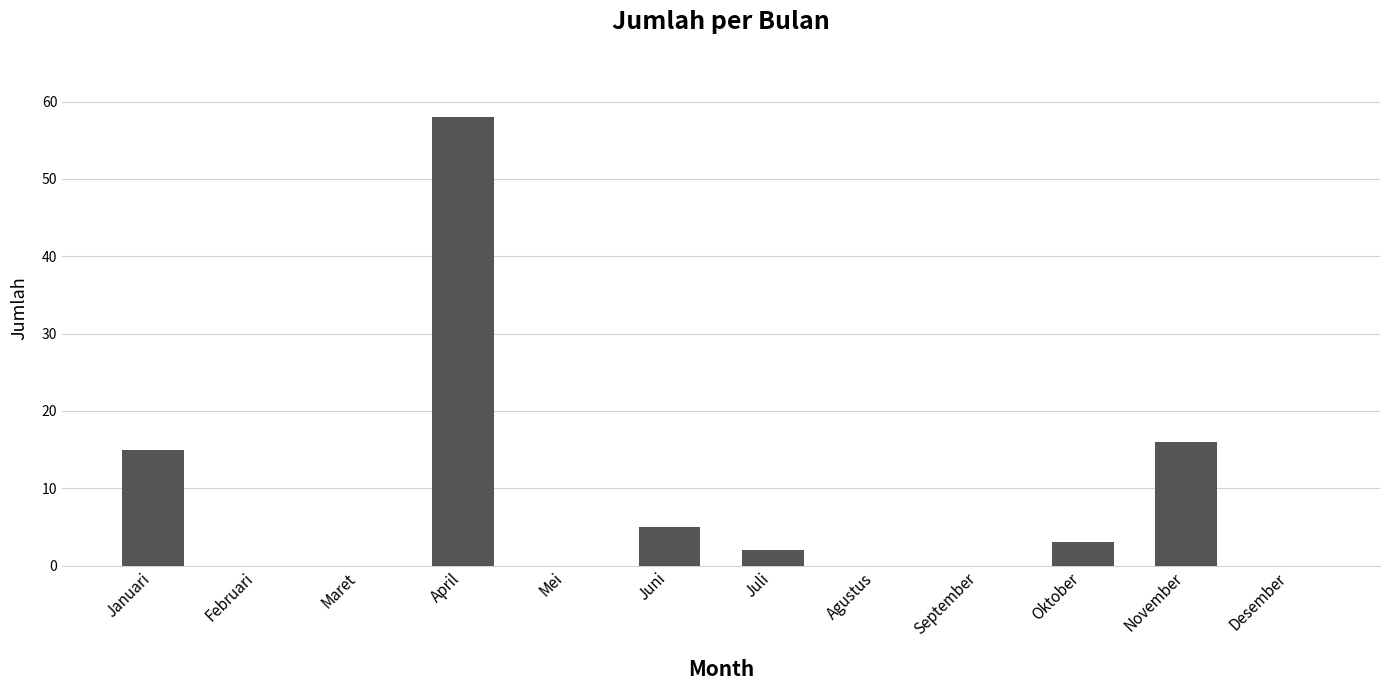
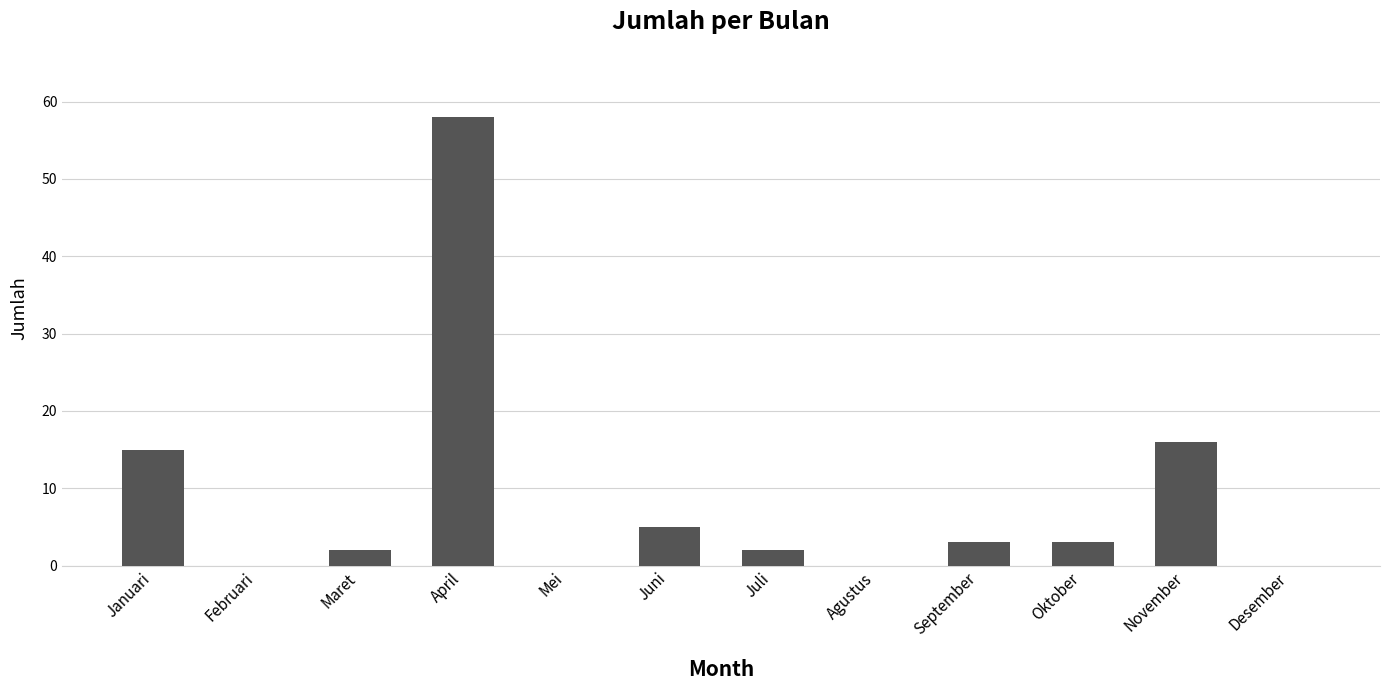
Maret: 0 -> 2
September: 0 -> 3
